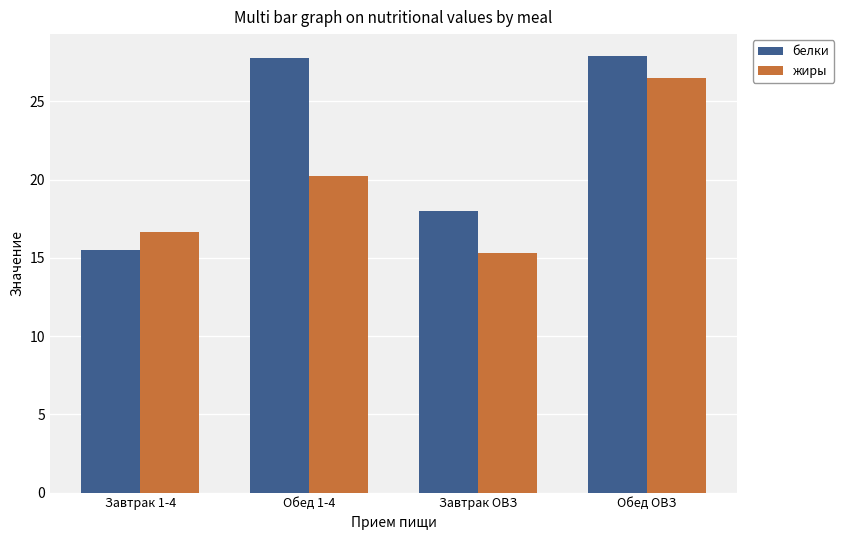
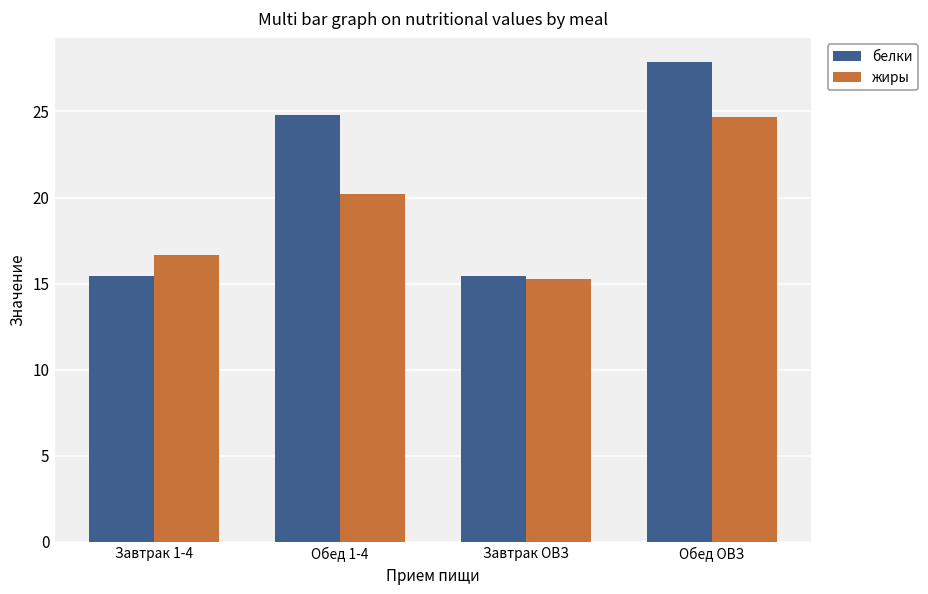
белки, Обед 1-4: 27.8 -> 24.8
белки, Завтрак ОВЗ: 18.0 -> 15.5
жиры, Обед ОВЗ: 26.5 -> 24.7
